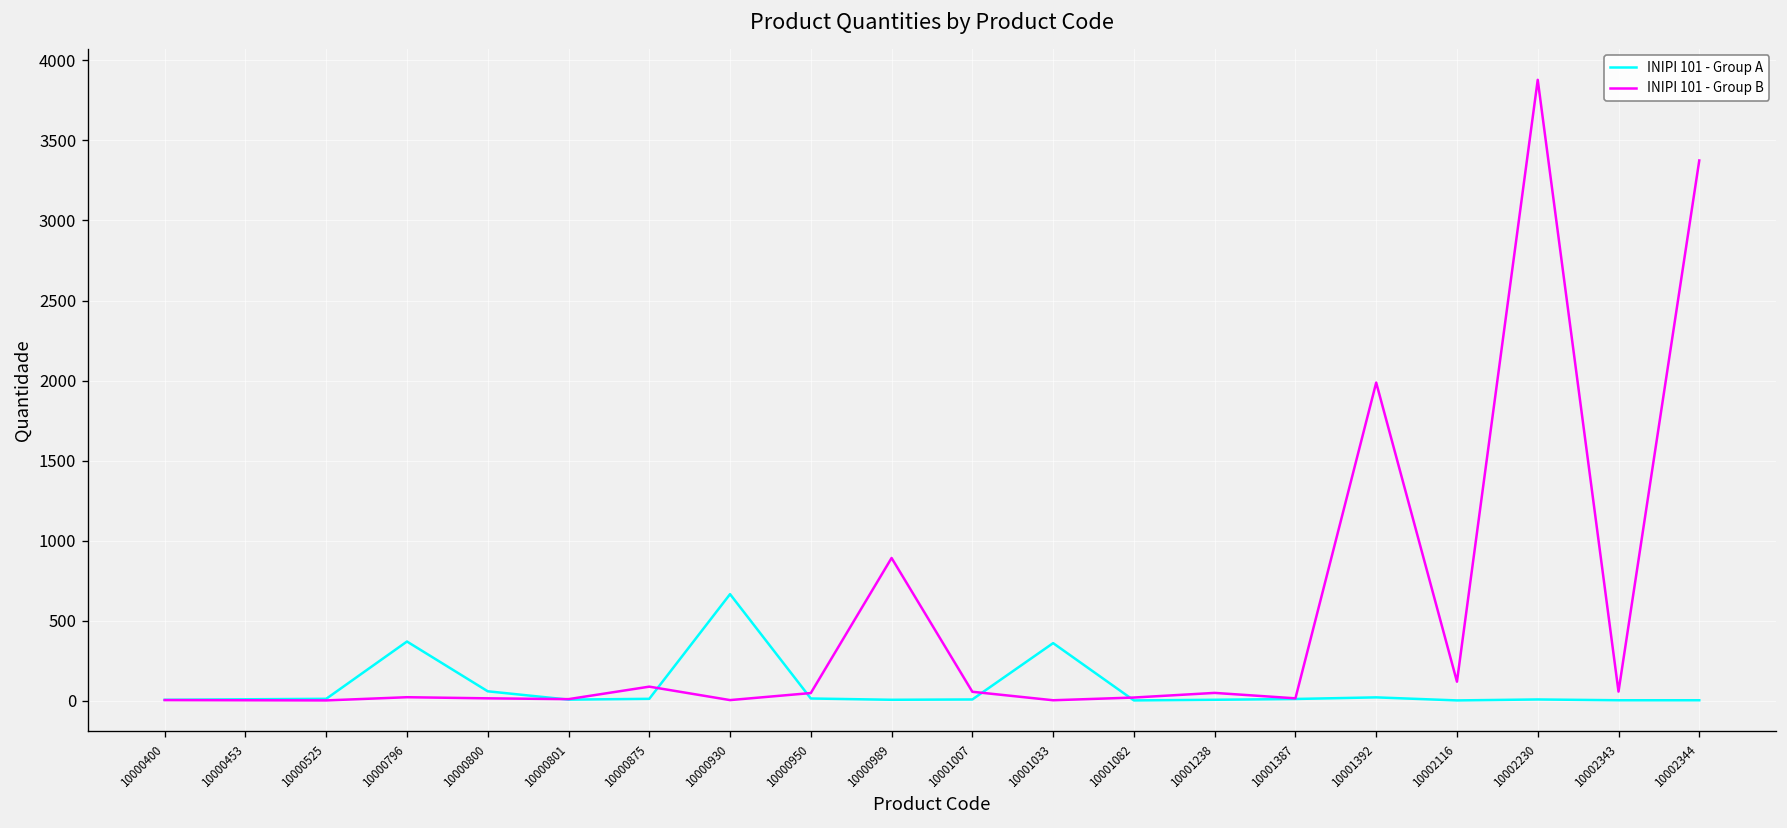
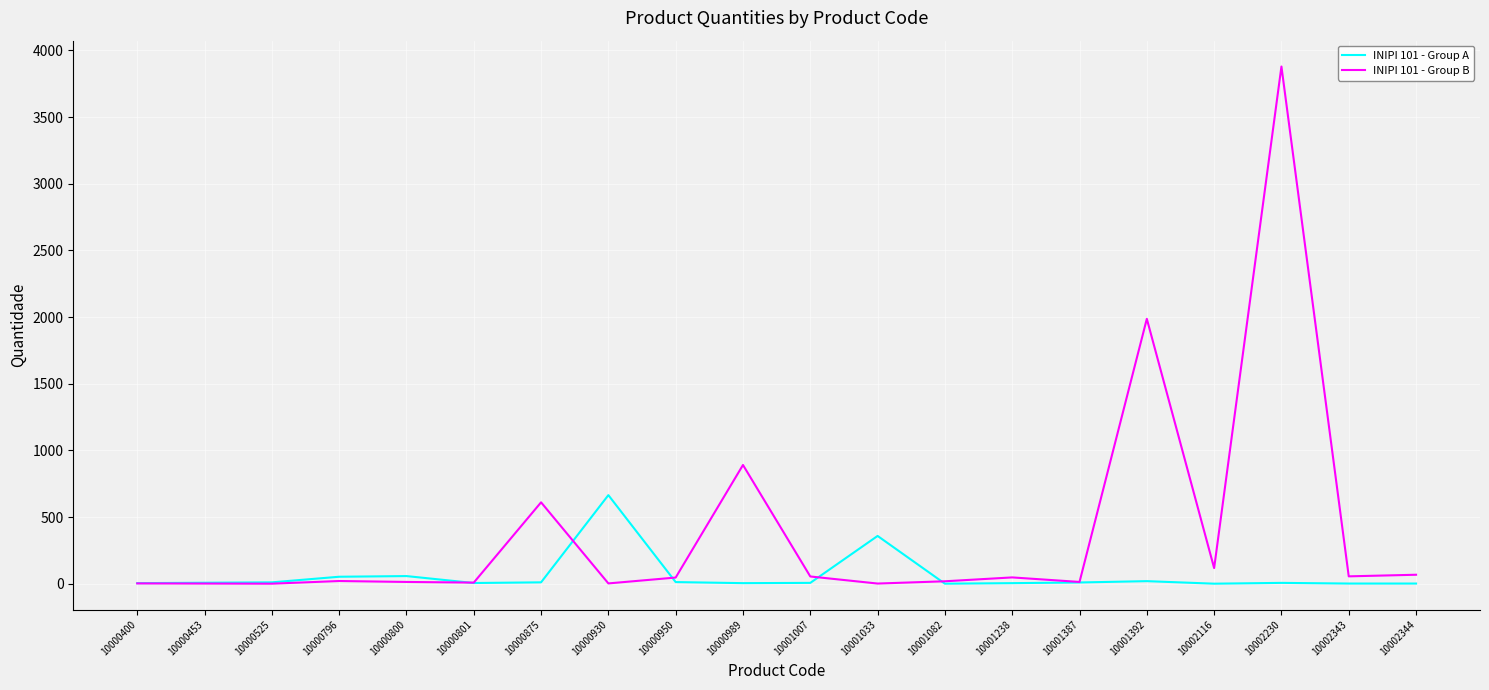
INIPI 101 - Group A, 10000796: 370 -> 50
INIPI 101 - Group B, 10000875: 90 -> 610
INIPI 101 - Group B, 10002344: 3380 -> 70
